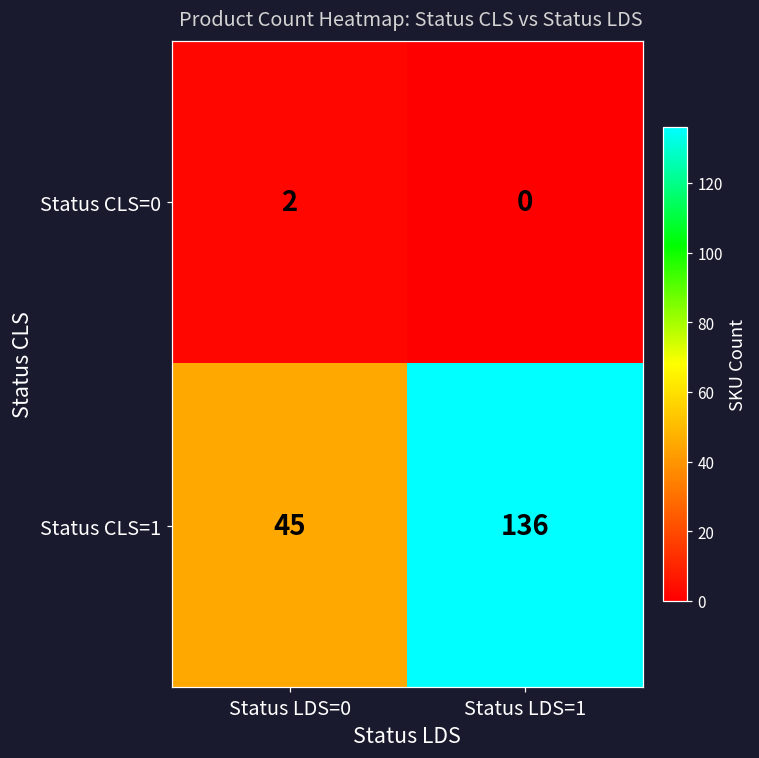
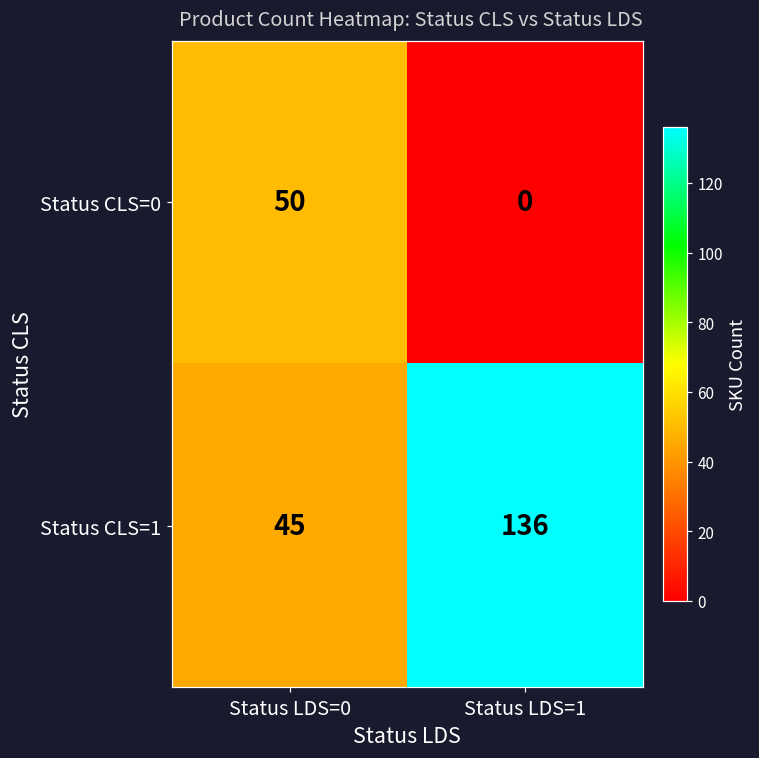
Status CLS=0, Status LDS=0: 2 -> 50
